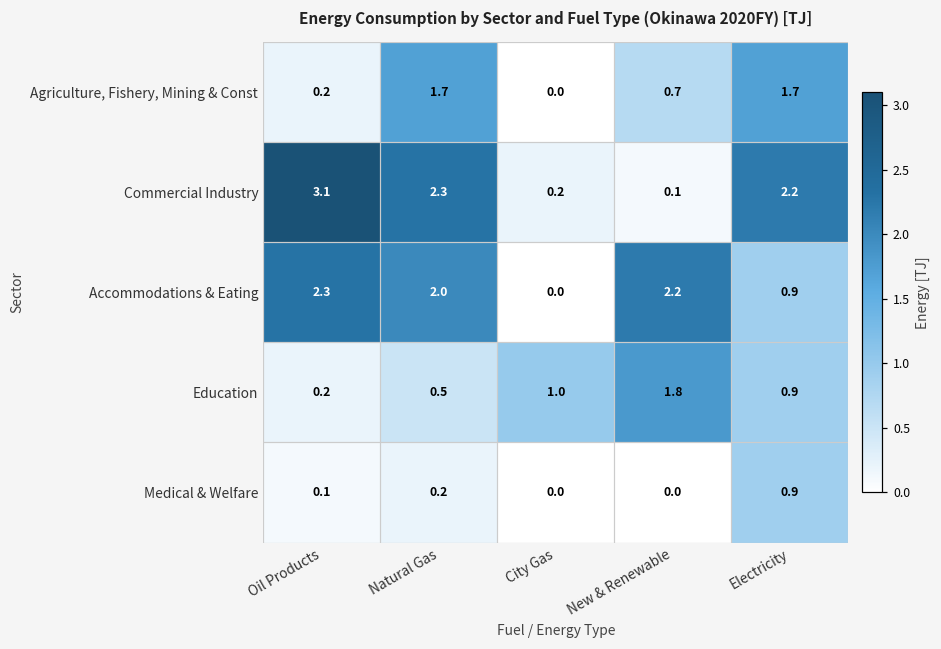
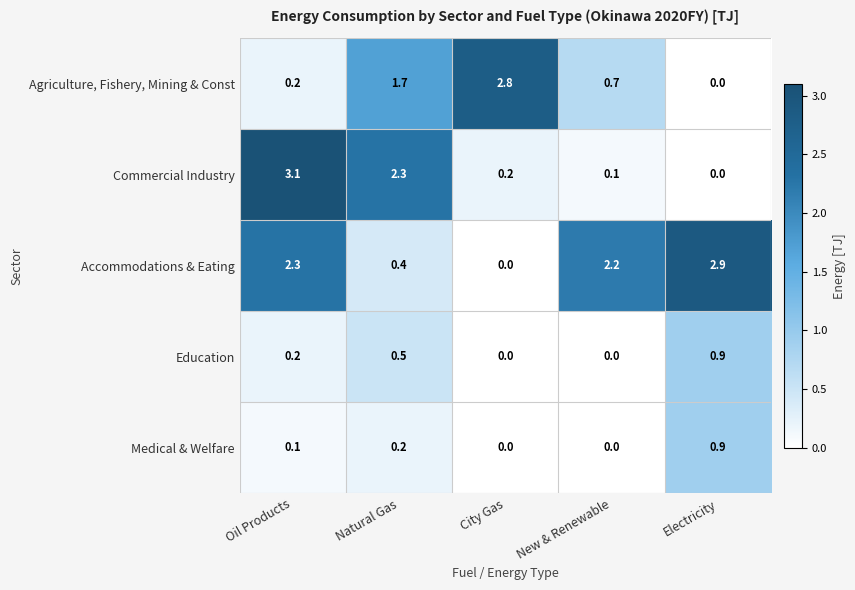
Agriculture, Fishery, Mining & Const, City Gas: 0.0 -> 2.8
Agriculture, Fishery, Mining & Const, Electricity: 1.7 -> 0.0
Commercial Industry, Electricity: 2.2 -> 0.0
Accommodations & Eating, Natural Gas: 2.0 -> 0.4
Accommodations & Eating, Electricity: 0.9 -> 2.9
Education, City Gas: 1.0 -> 0.0
Education, New & Renewable: 1.8 -> 0.0
